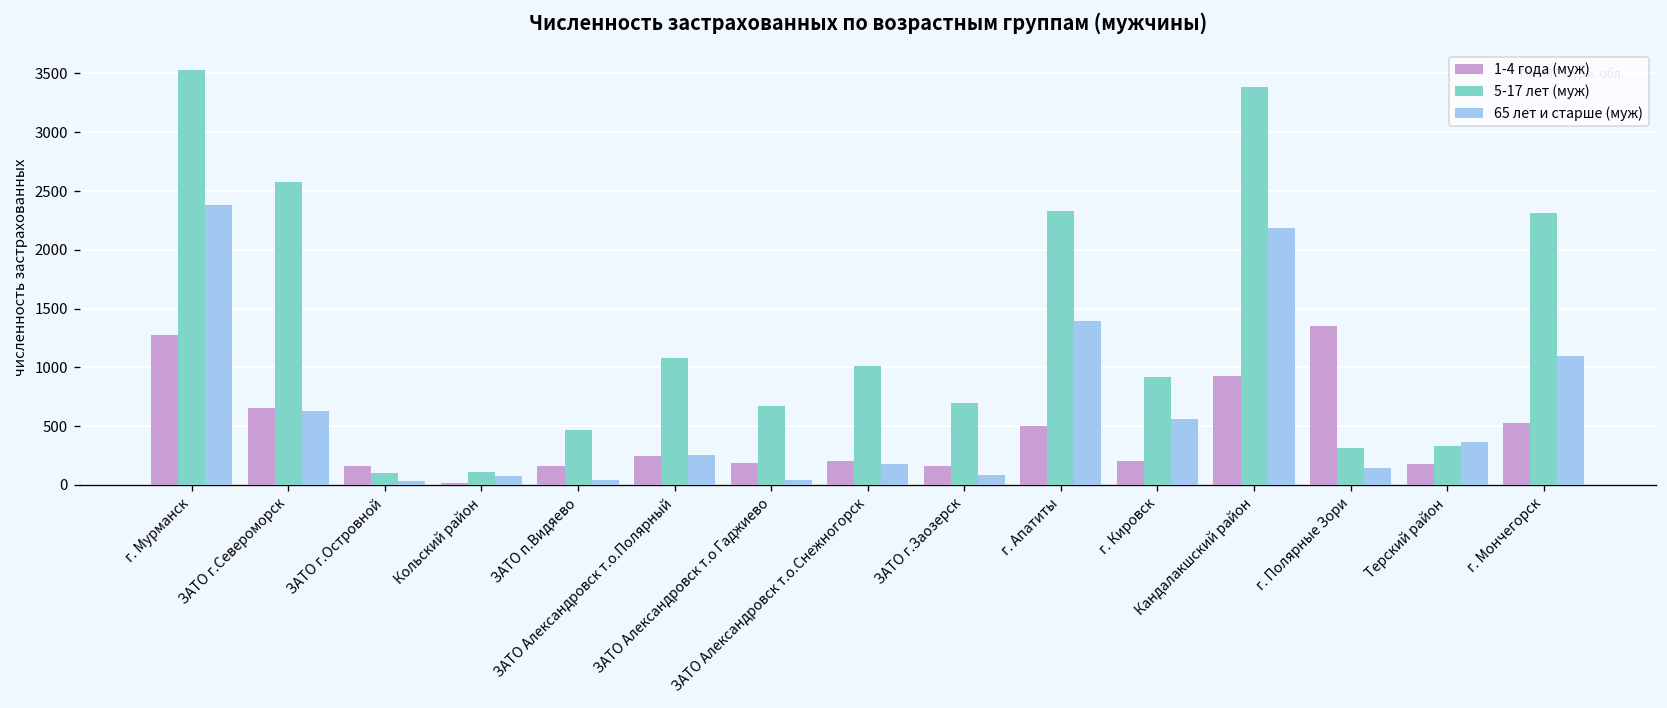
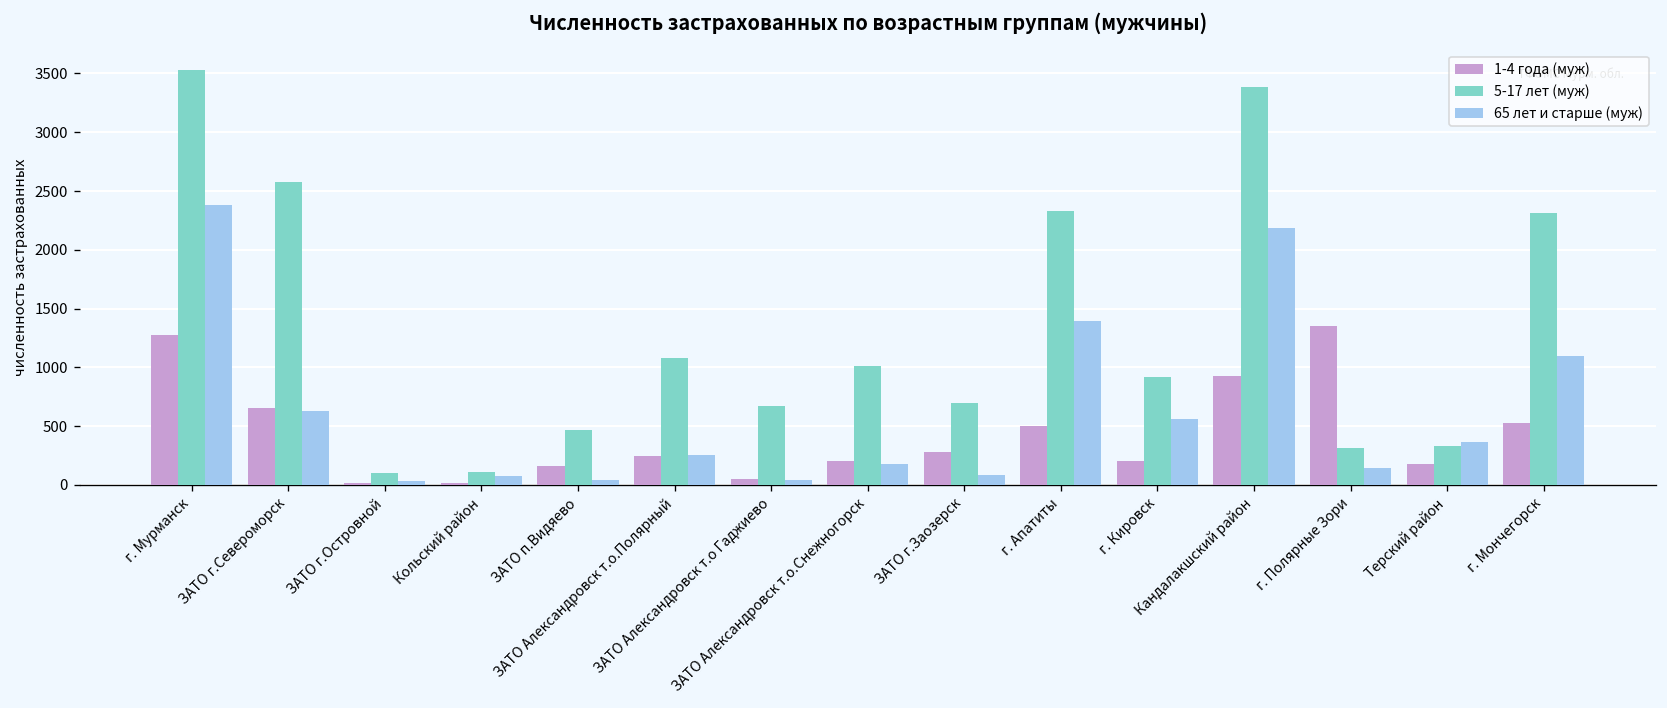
1-4 года (муж), ЗАТО г.Островной: 200 -> 0
1-4 года (муж), ЗАТО Александровск т.о Гаджиево: 200 -> 0
1-4 года (муж), ЗАТО г.Заозерск: 200 -> 300
